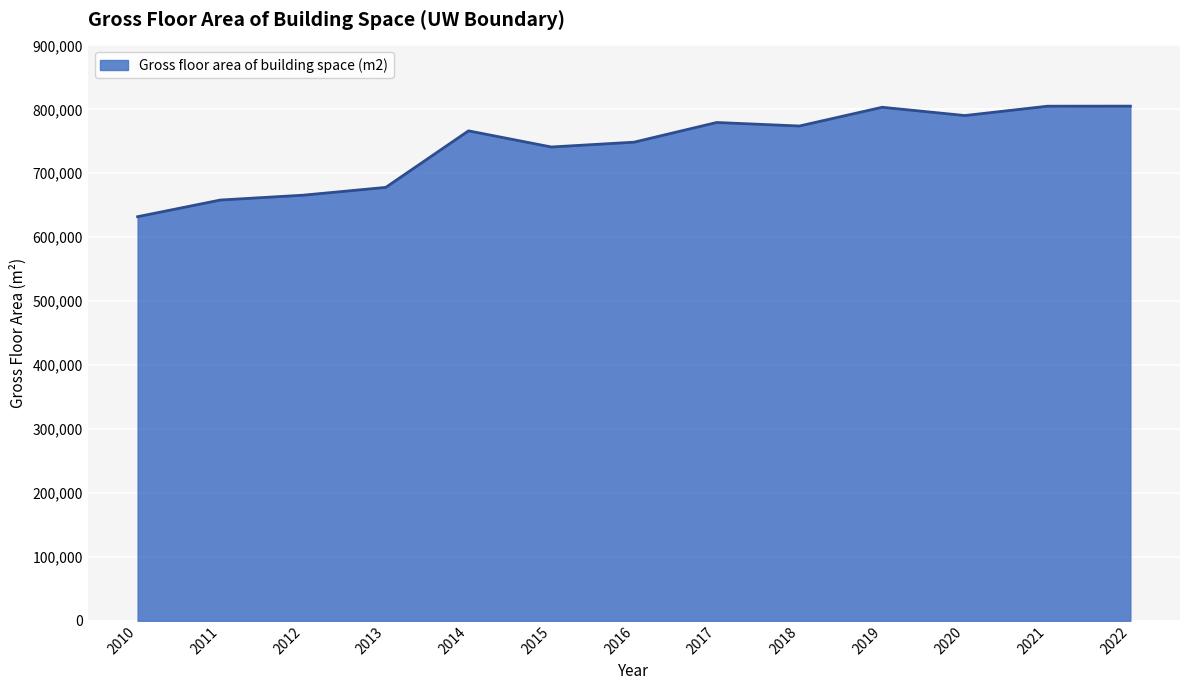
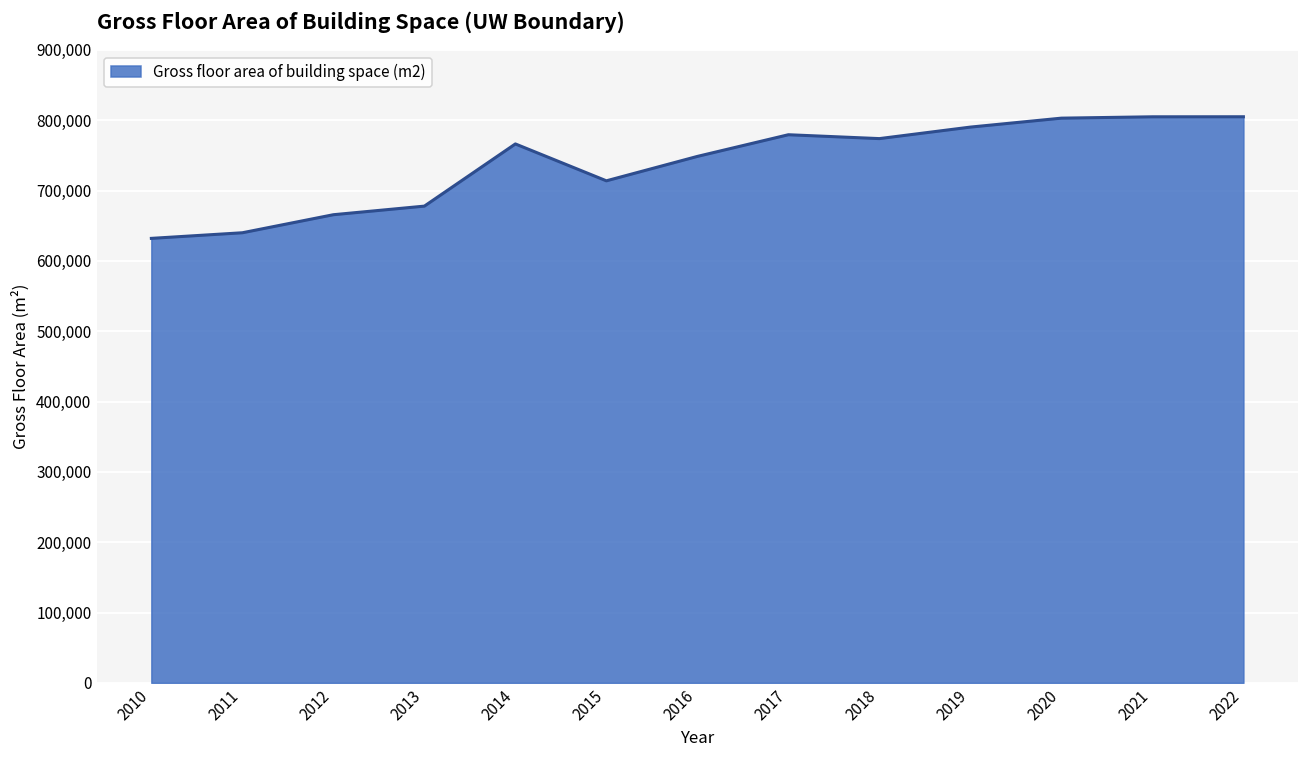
2011: 660,000 -> 640,000
2015: 740,000 -> 710,000
2019: 800,000 -> 790,000
2020: 790,000 -> 800,000
